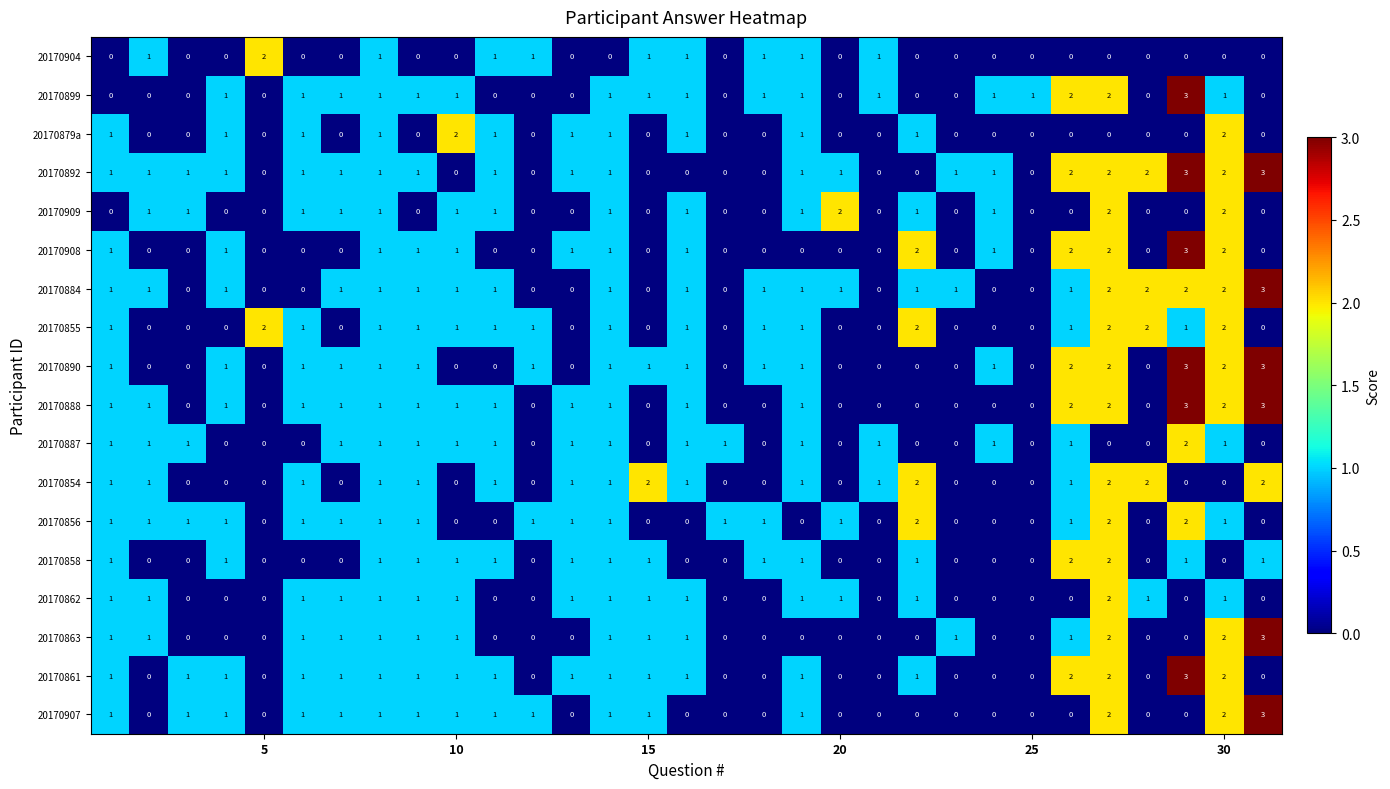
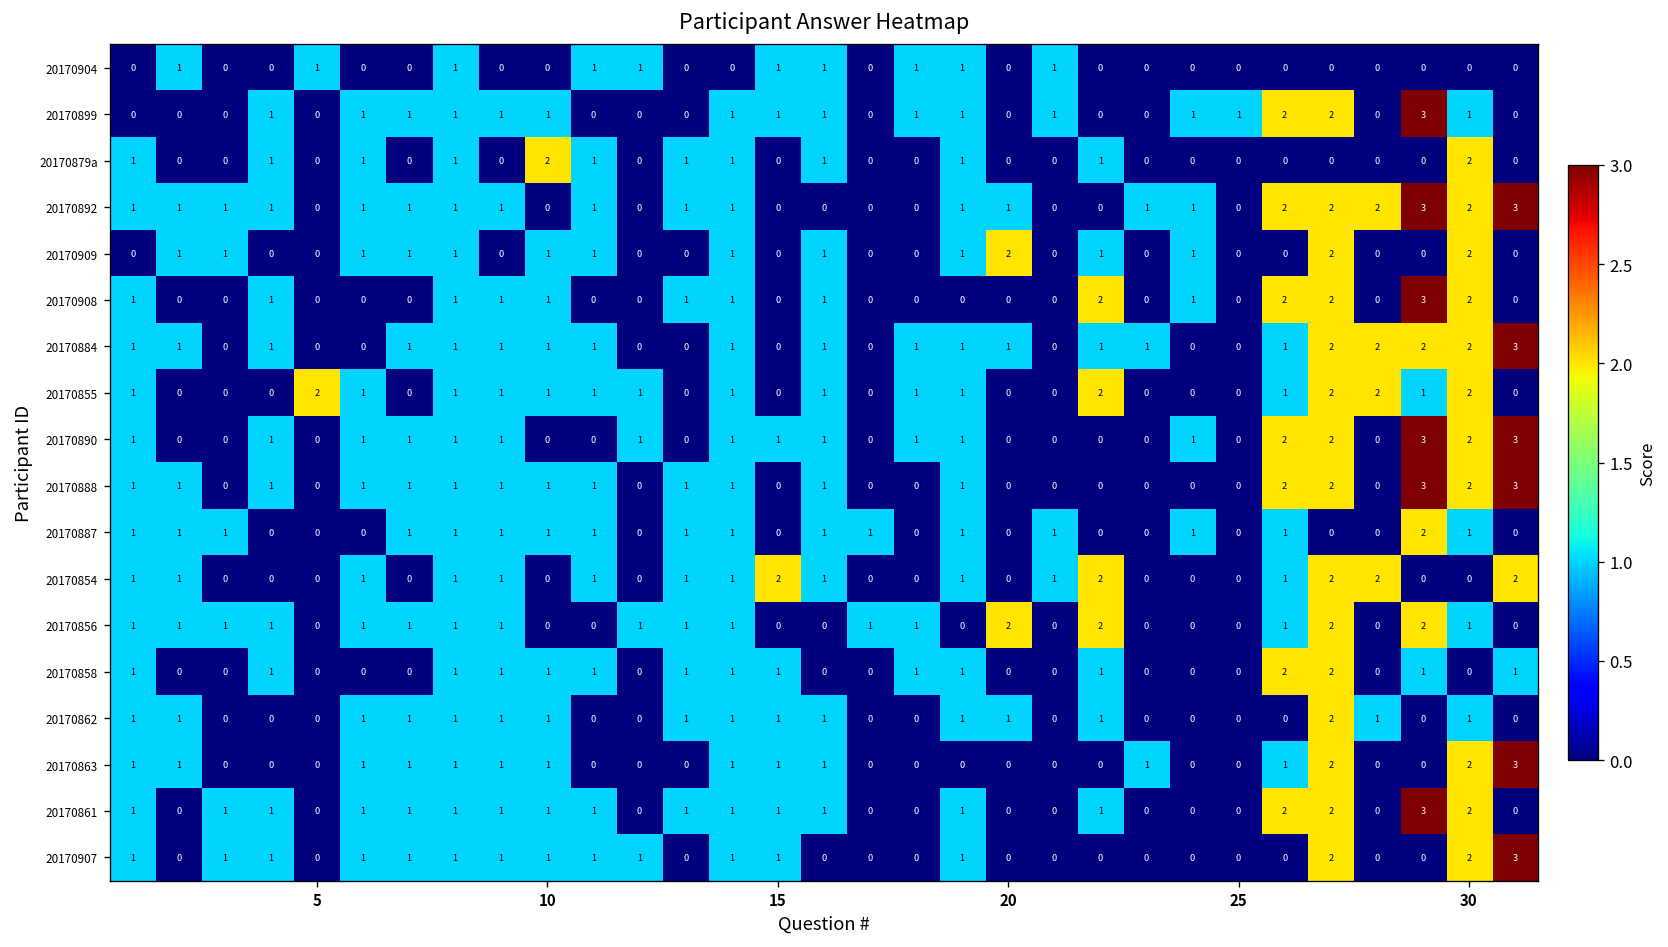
20170904, 5: 2 -> 1
20170856, 20: 1 -> 2
